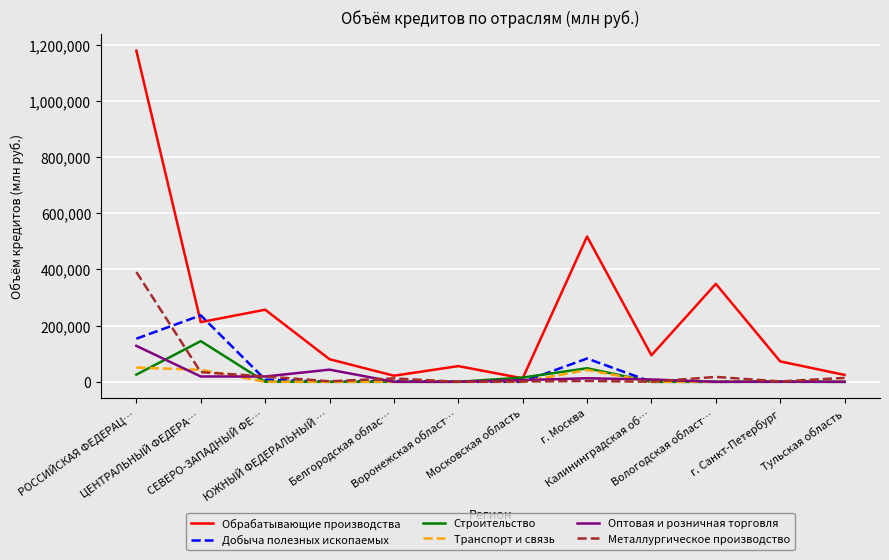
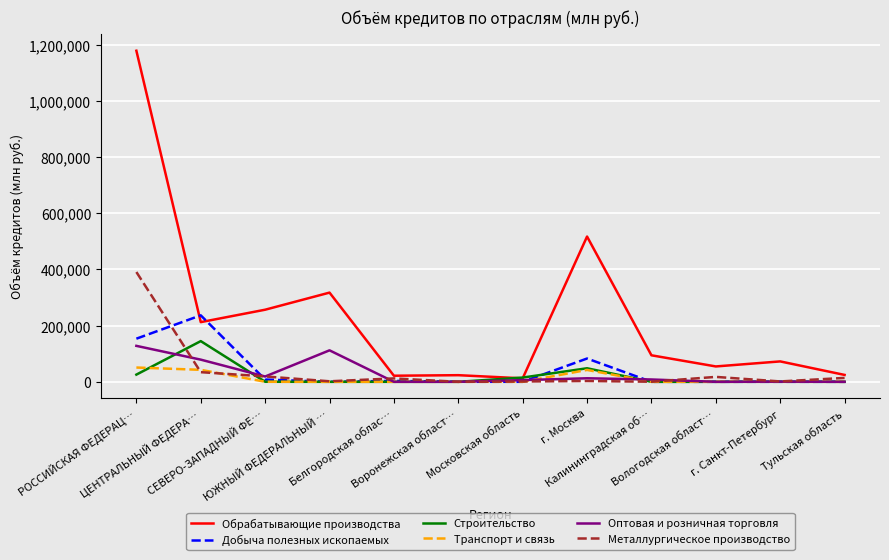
Оптовая и розничная торговля, ЦЕНТРАЛЬНЫЙ ФЕДЕРА…: 20,000 -> 80,000
Обрабатывающие производства, ЮЖНЫЙ ФЕДЕРАЛЬНЫЙ …: 80,000 -> 320,000
Оптовая и розничная торговля, ЮЖНЫЙ ФЕДЕРАЛЬНЫЙ …: 40,000 -> 110,000
Обрабатывающие производства, Воронежская област…: 60,000 -> 20,000
Обрабатывающие производства, Вологодская област…: 350,000 -> 50,000
